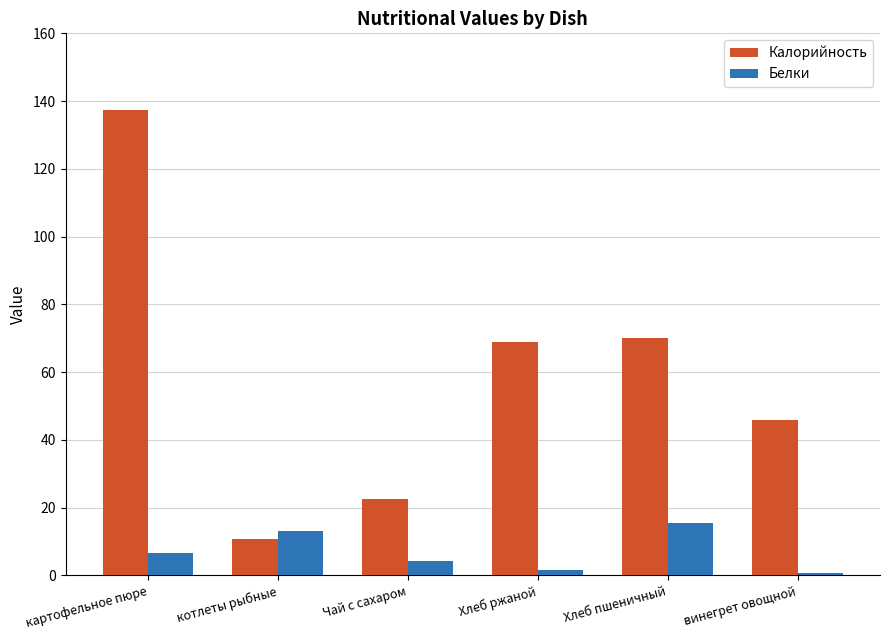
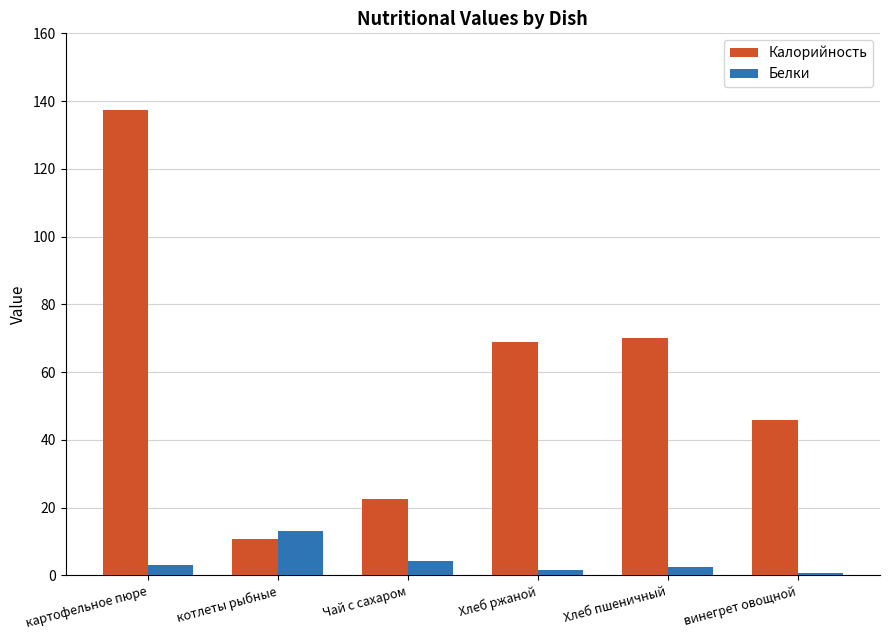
Белки, картофельное пюре: 7 -> 3
Белки, Хлеб пшеничный: 15 -> 2
